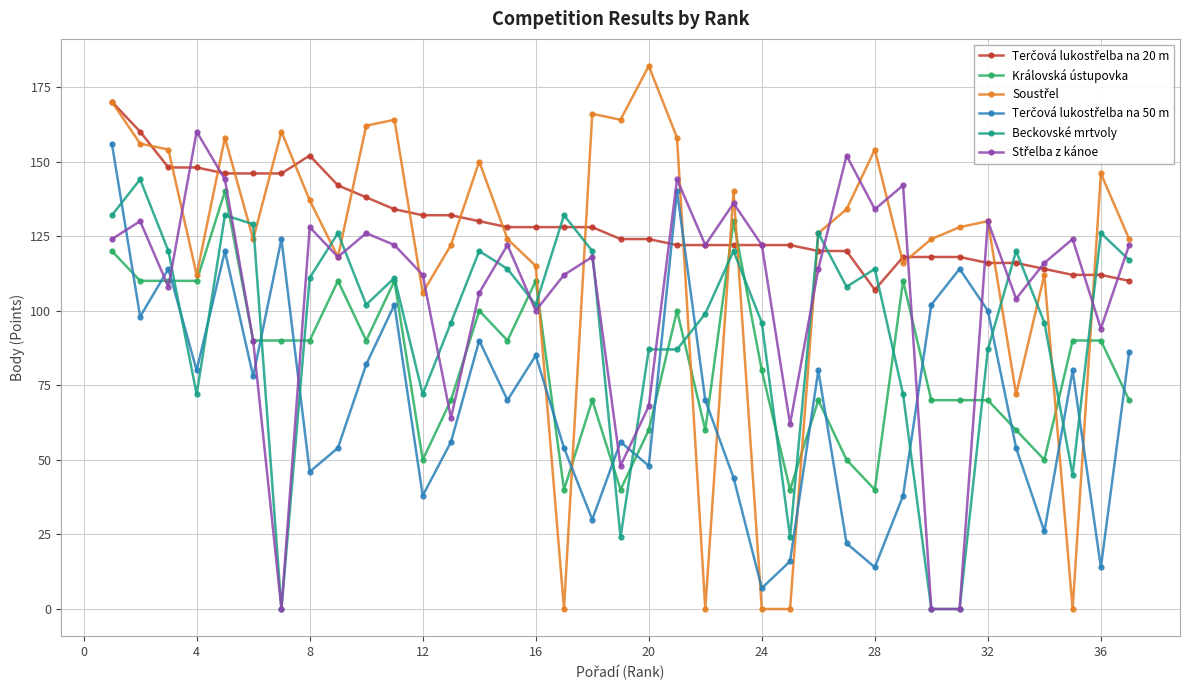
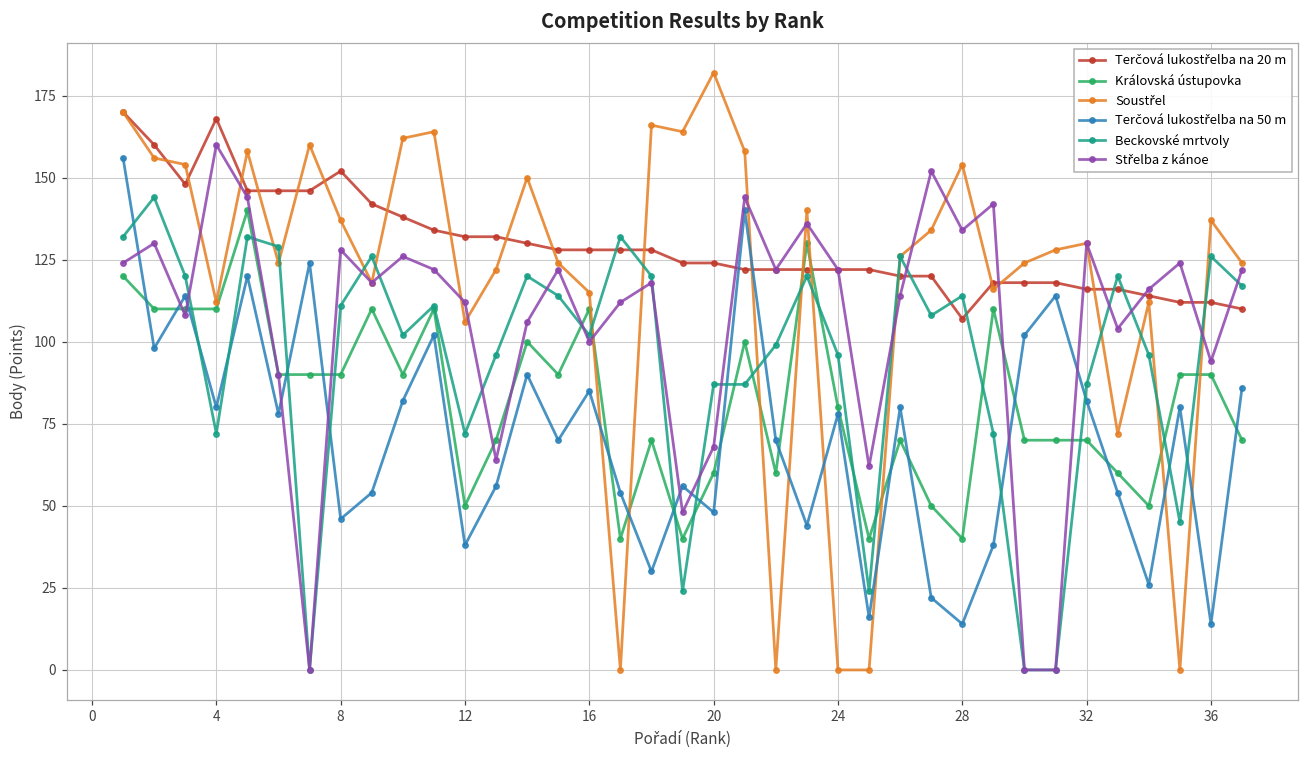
Terčová lukostřelba na 20 m, 4: 148 -> 168
Terčová lukostřelba na 50 m, 24: 7 -> 78
Terčová lukostřelba na 50 m, 32: 100 -> 82
Soustřel, 36: 146 -> 137
